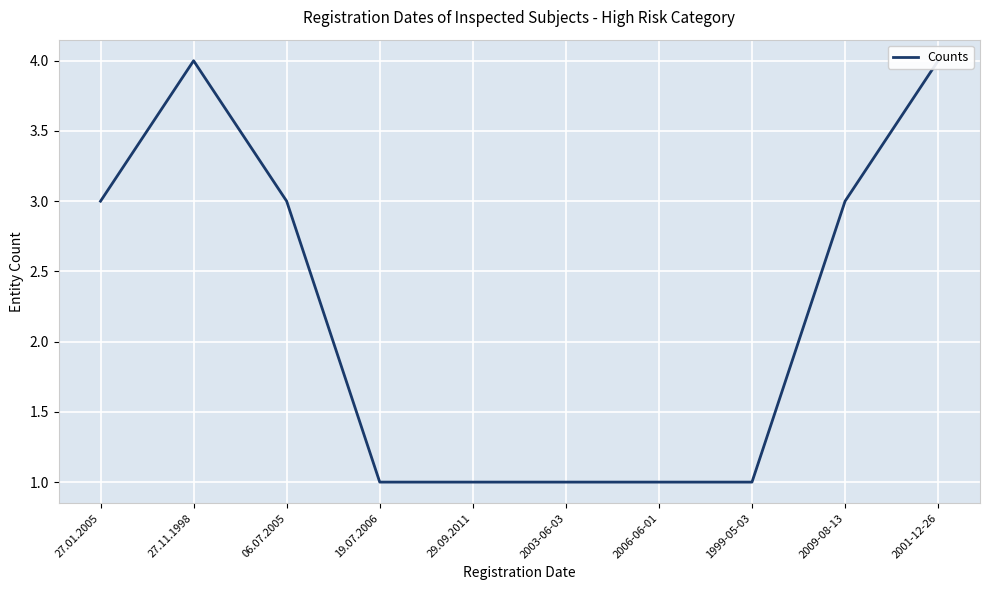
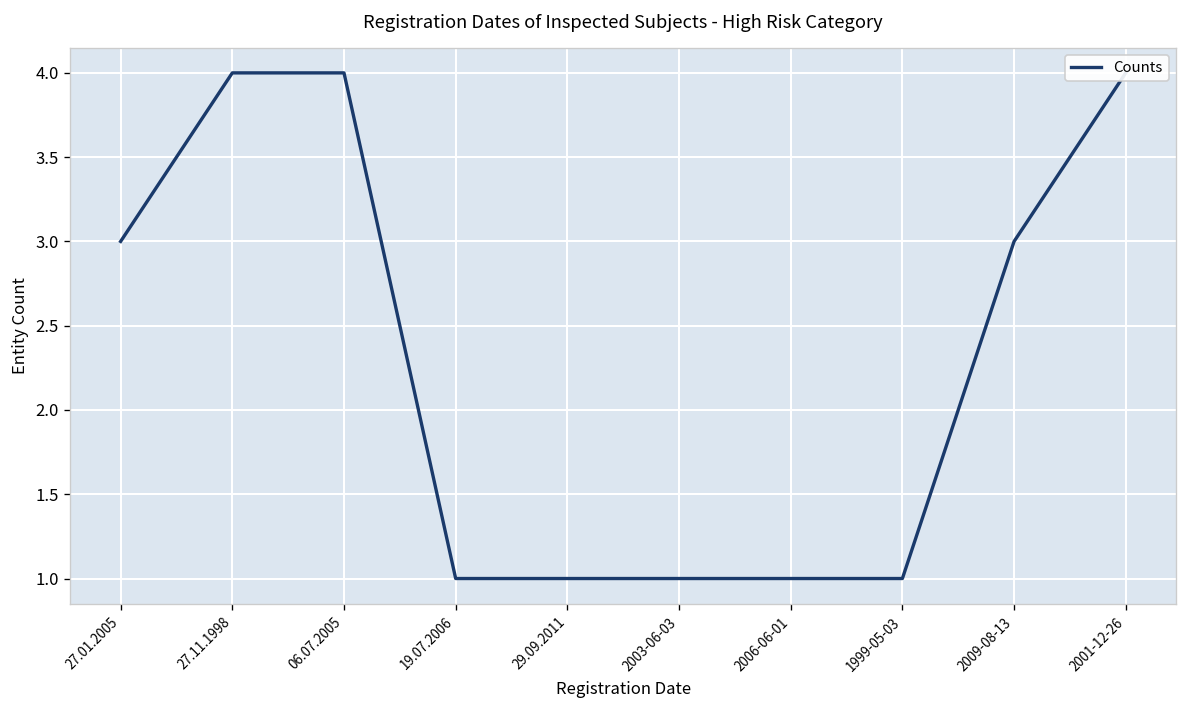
06.07.2005: 3 -> 4
